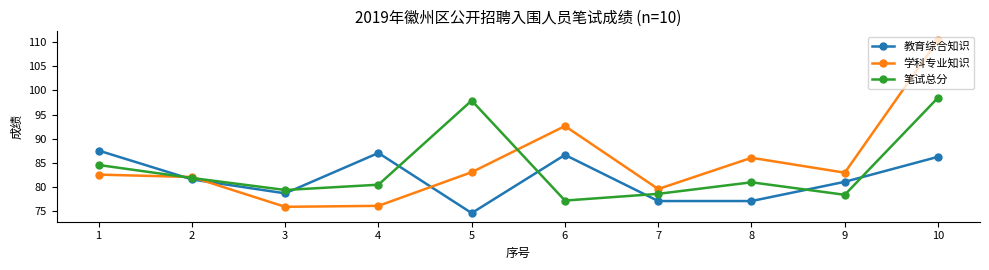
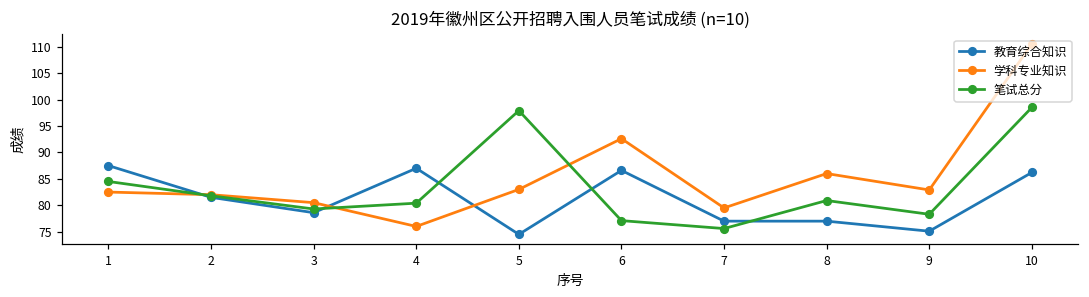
学科专业知识, 3: 76 -> 81
笔试总分, 7: 79 -> 76
教育综合知识, 9: 81 -> 75
